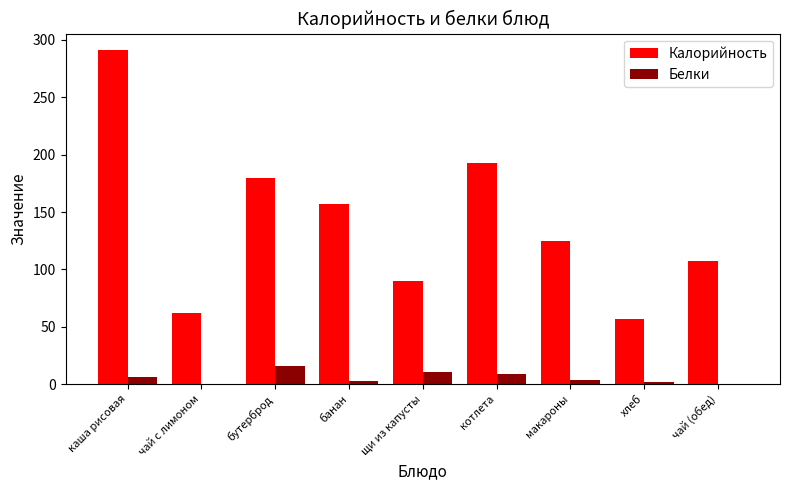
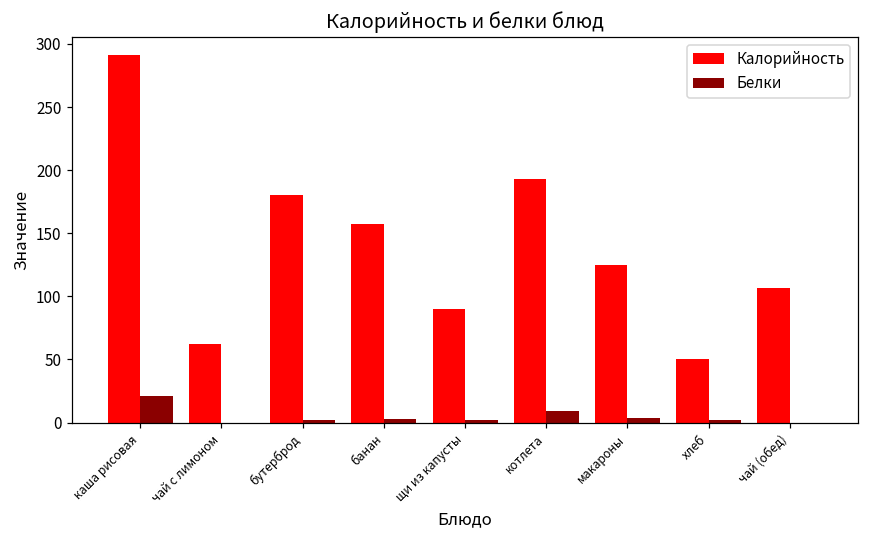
Белки, каша рисовая: 6 -> 21
Белки, бутерброд: 16 -> 2
Белки, щи из капусты: 11 -> 2
Калорийность, хлеб: 57 -> 50
